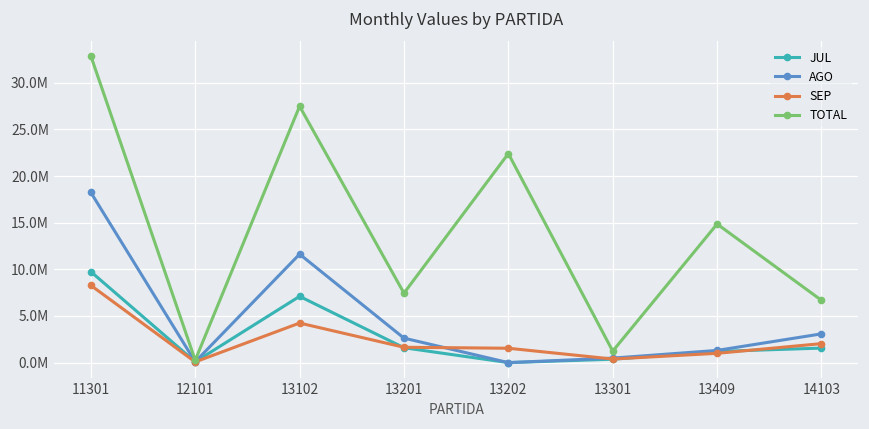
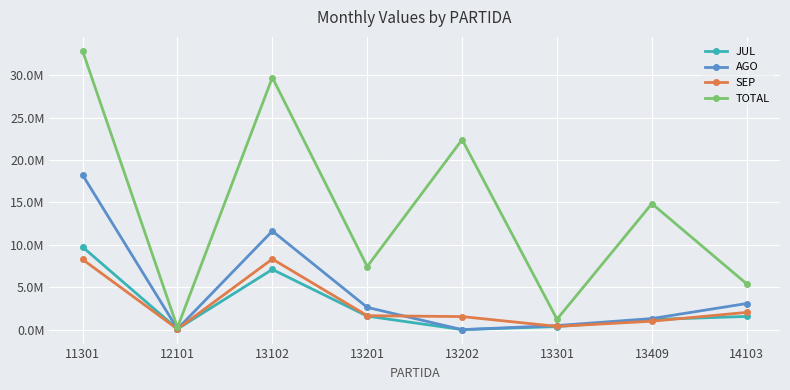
SEP, 13102: 4000000 -> 8000000
TOTAL, 13102: 27000000 -> 30000000
TOTAL, 14103: 7000000 -> 5000000
